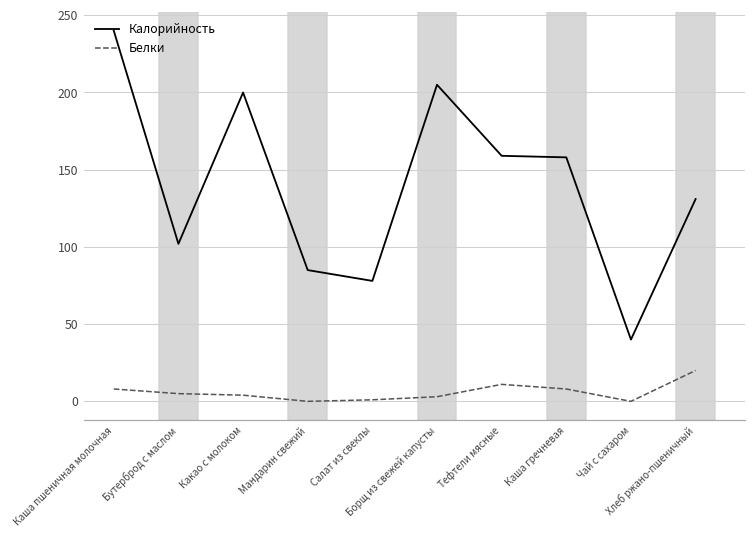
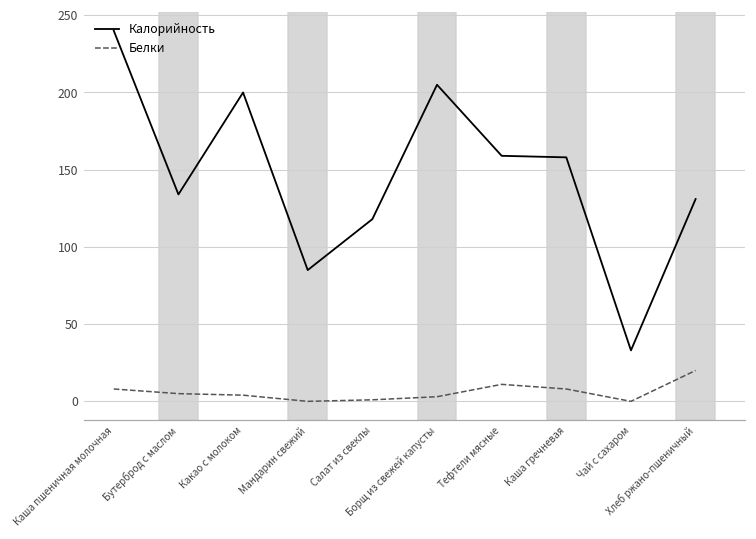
Калорийность, Бутерброд с маслом: 102 -> 134
Калорийность, Салат из свеклы: 78 -> 118
Калорийность, Чай с сахаром: 40 -> 33
